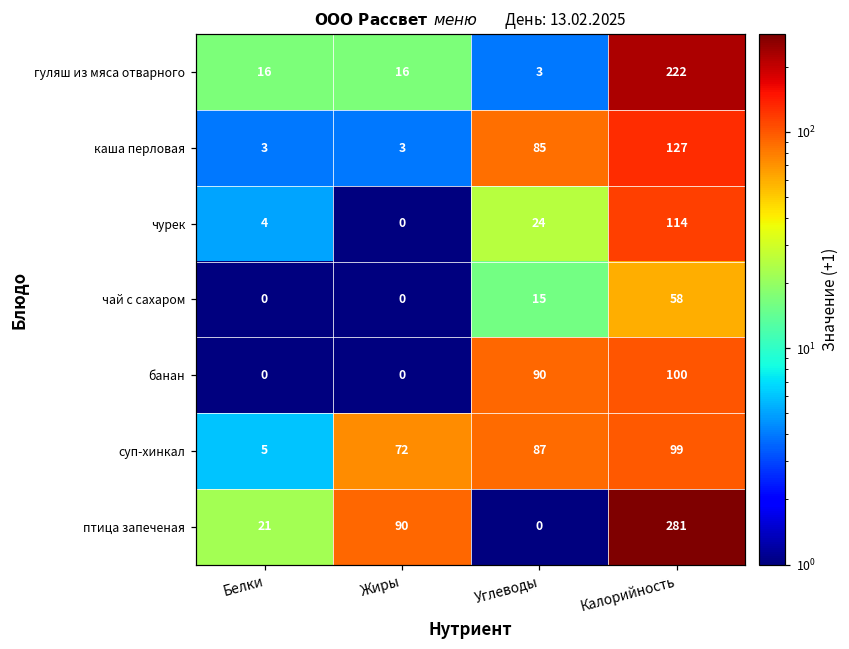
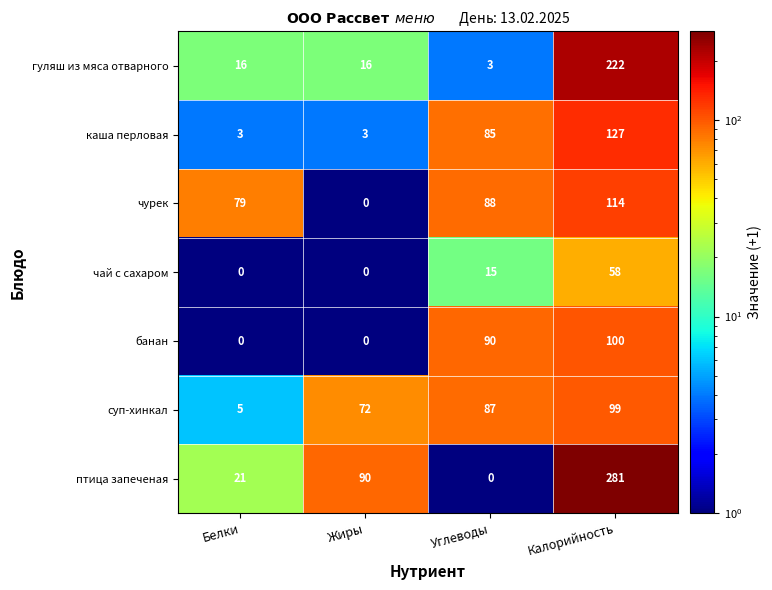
чурек, Белки: 4 -> 79
чурек, Углеводы: 24 -> 88
